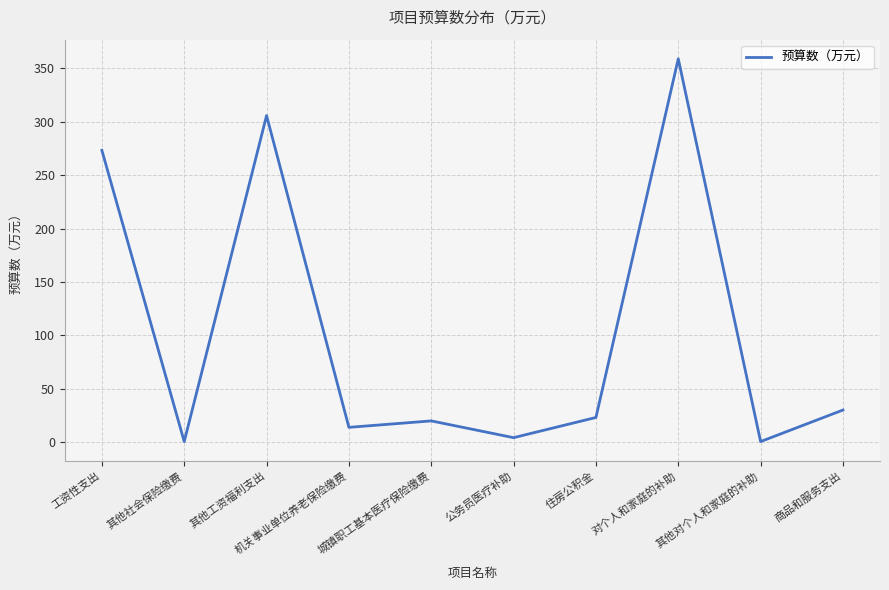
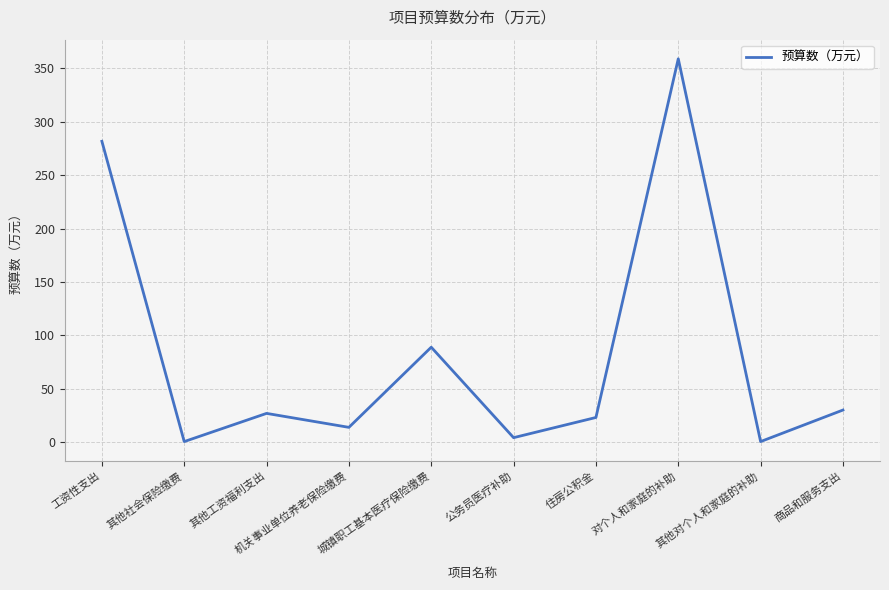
工资性支出: 273 -> 282
其他工资福利支出: 306 -> 27
城镇职工基本医疗保险缴费: 20 -> 89
